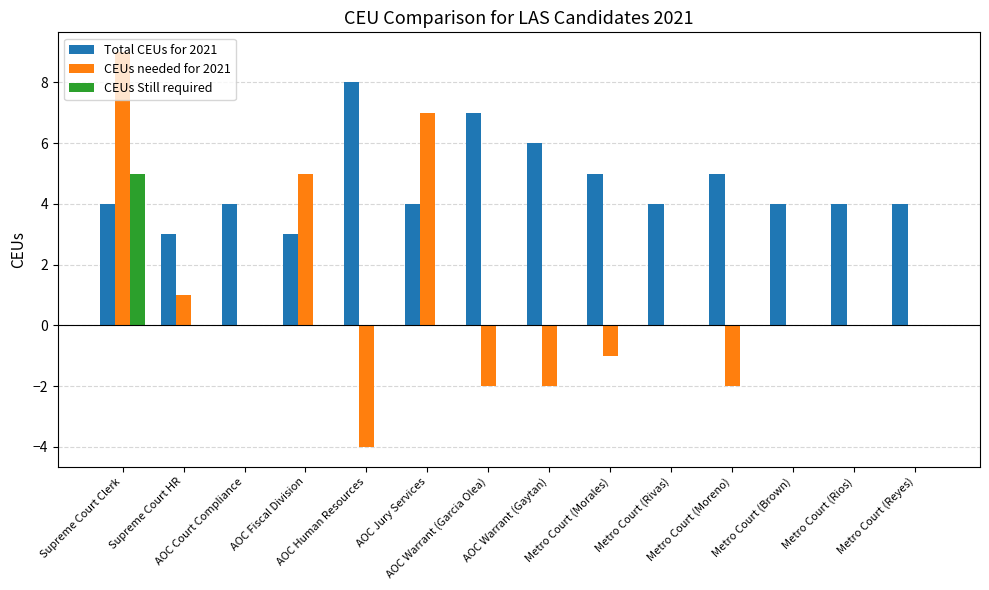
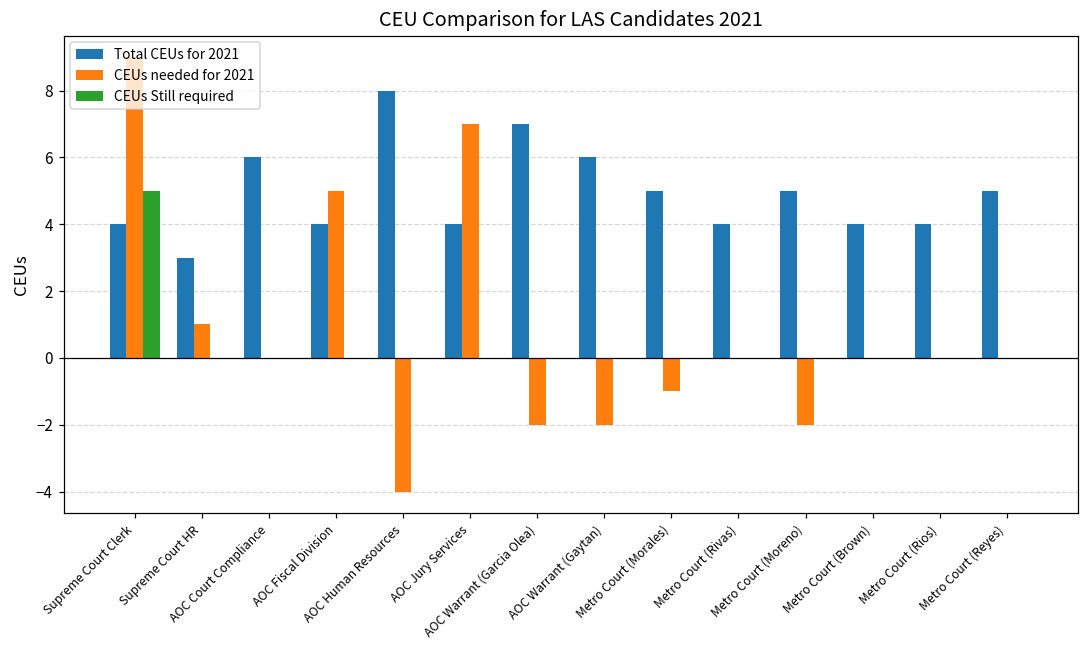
Total CEUs for 2021, AOC Court Compliance: 4 -> 6
Total CEUs for 2021, AOC Fiscal Division: 3 -> 4
Total CEUs for 2021, Metro Court (Reyes): 4 -> 5
